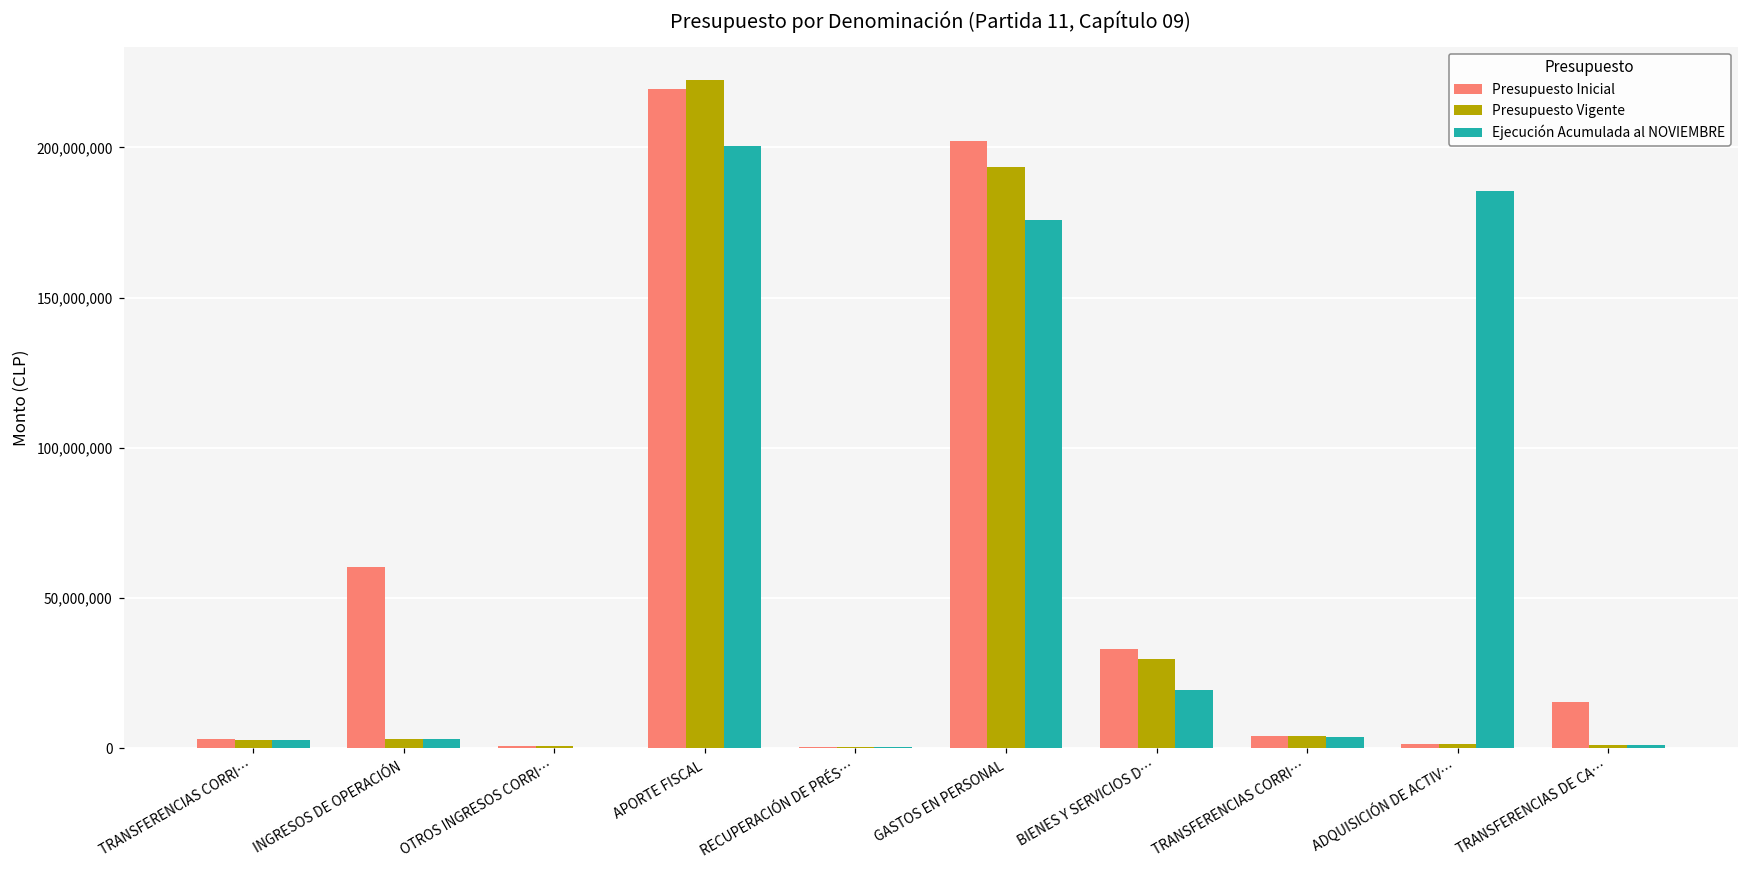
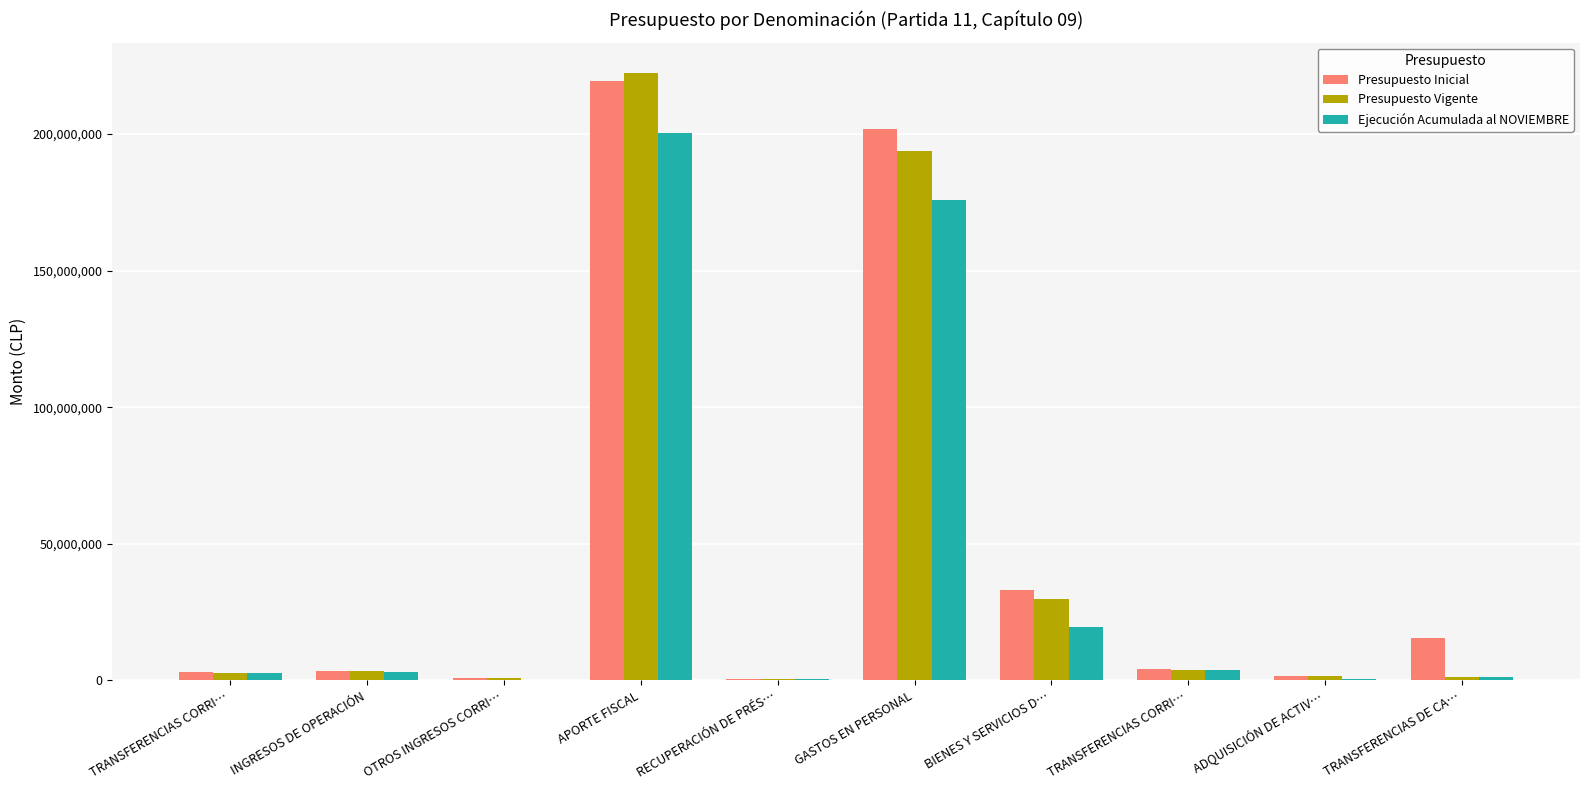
Presupuesto Inicial, INGRESOS DE OPERACIÓN: 60,000,000 -> 3,000,000
Ejecución Acumulada al NOVIEMBRE, ADQUISICIÓN DE ACTIV…: 185,000,000 -> 1,000,000
